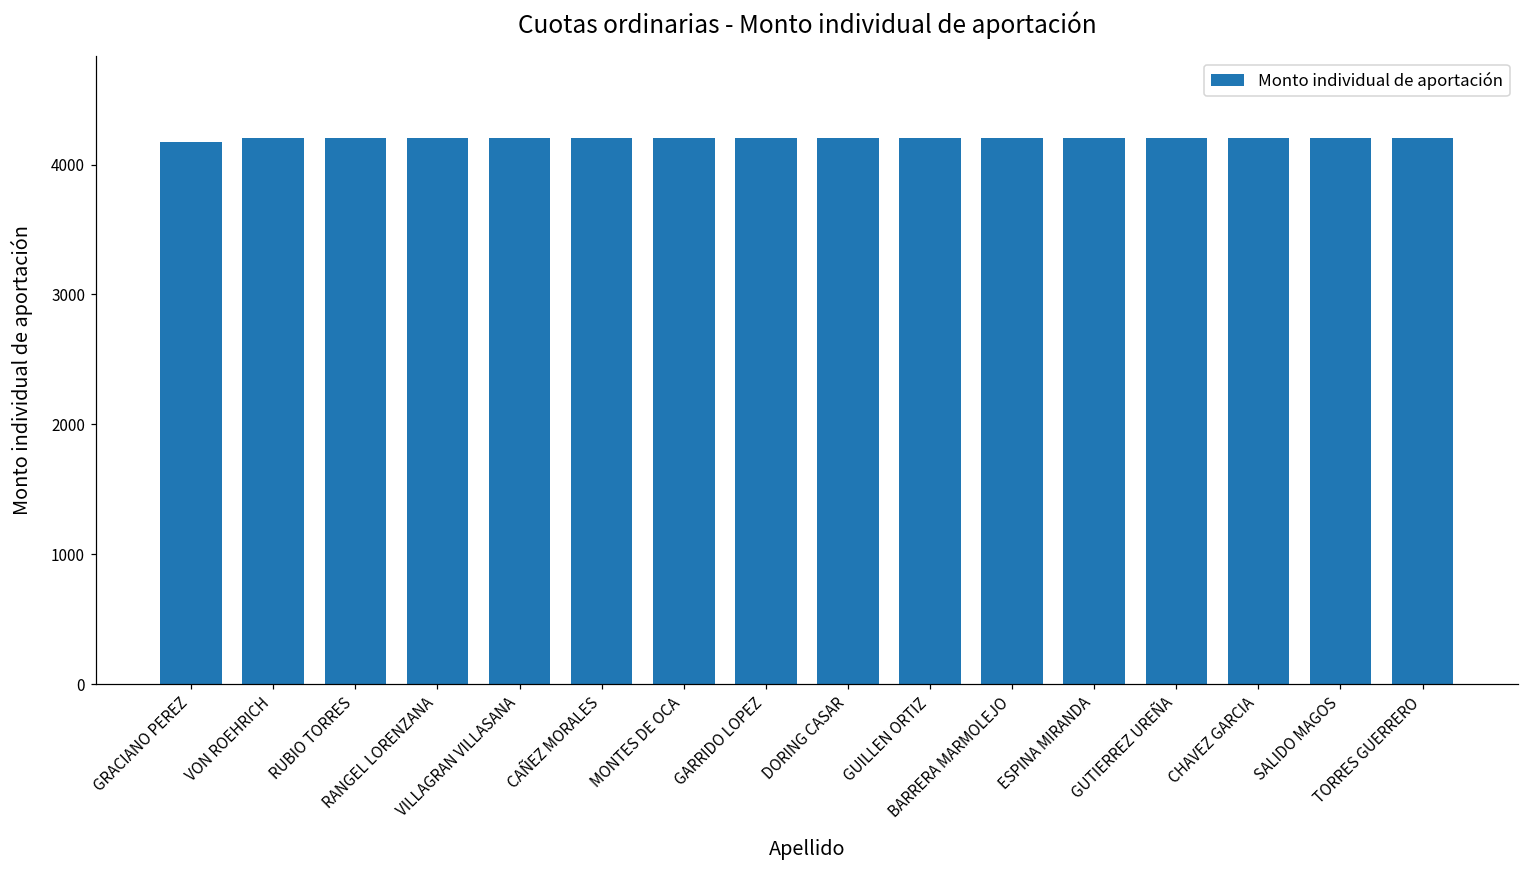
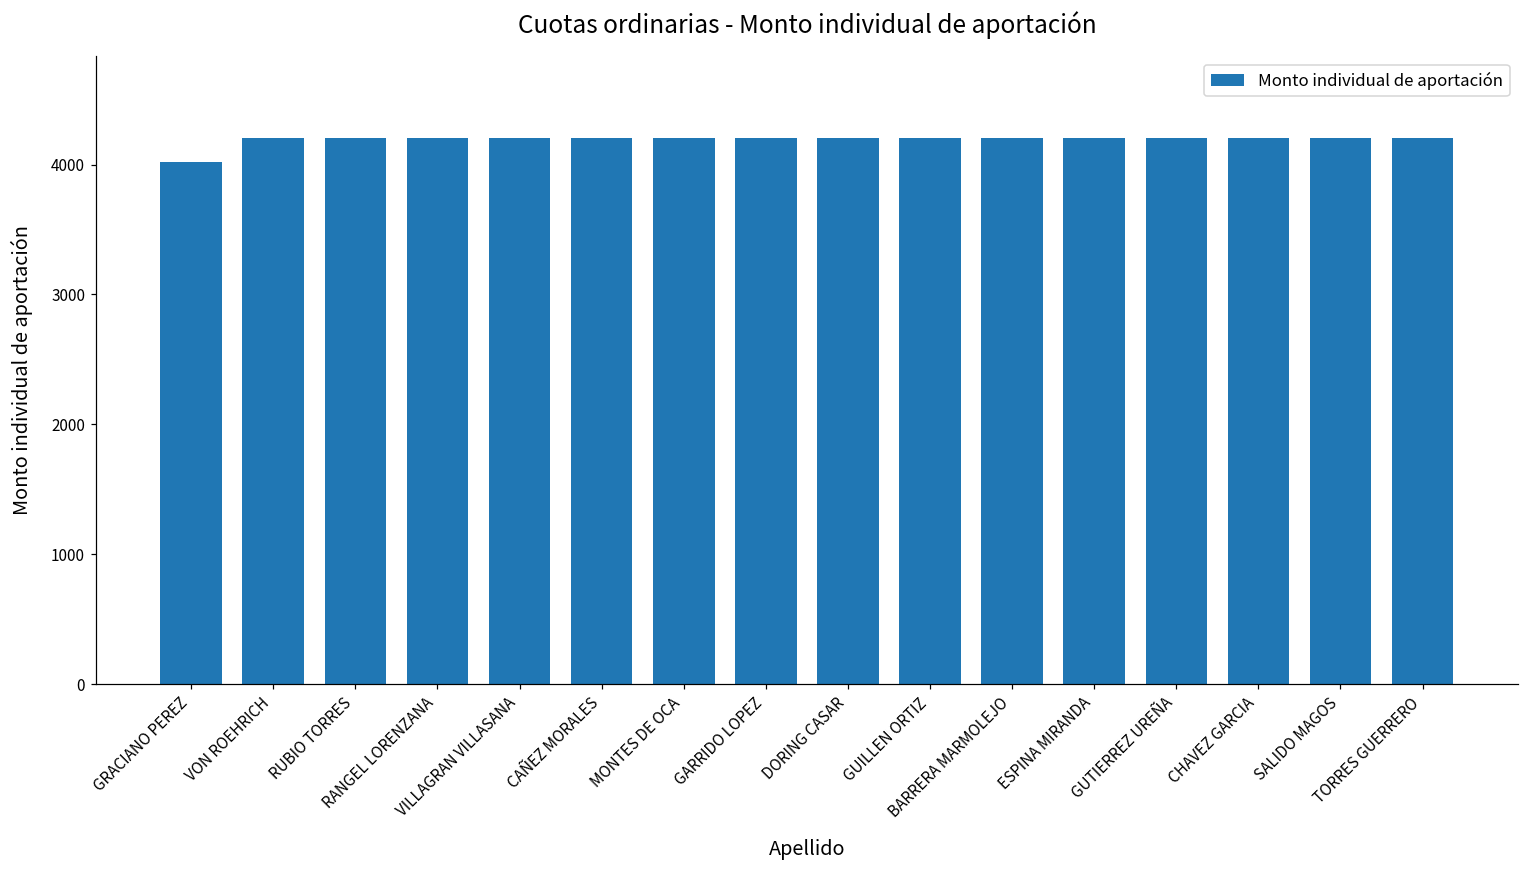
GRACIANO PEREZ: 4180 -> 4020
